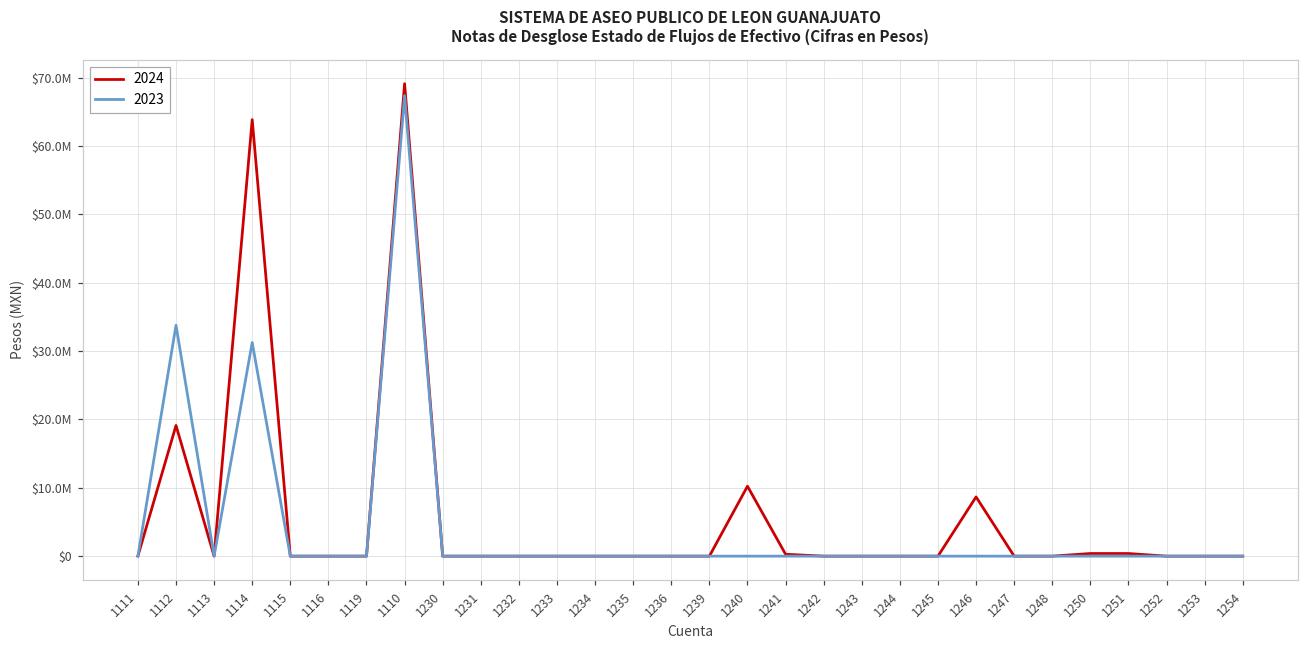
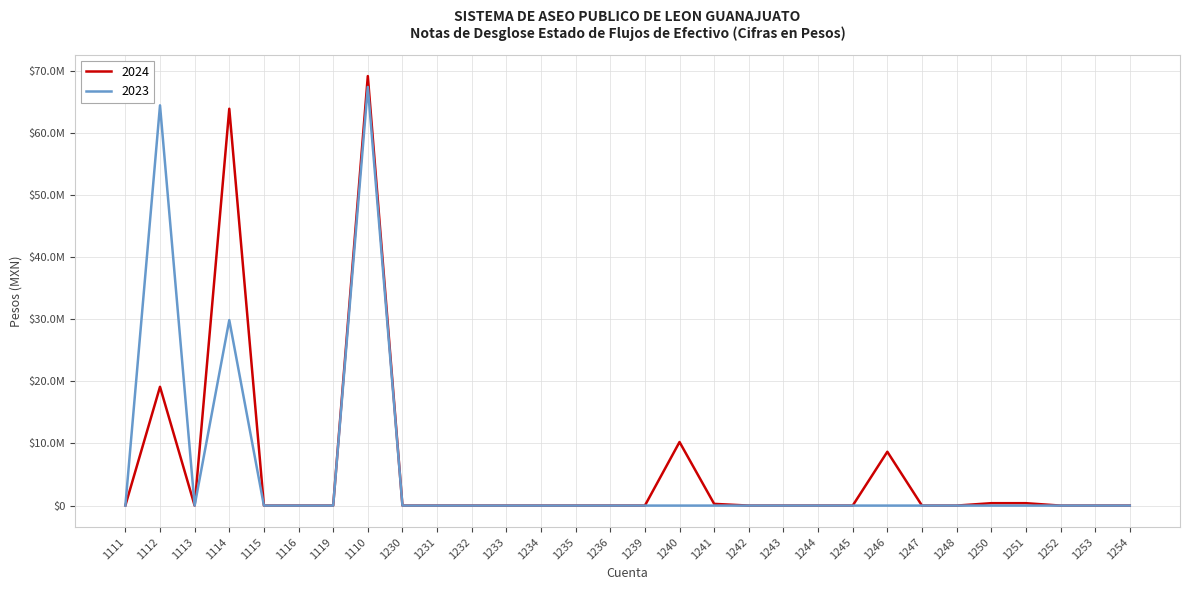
2023, 1112: $34000000 -> $64000000
2023, 1114: $31000000 -> $30000000
